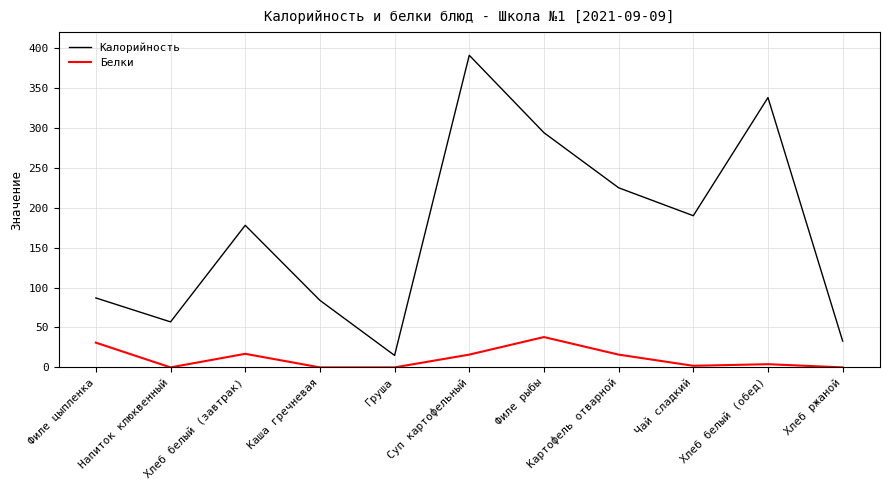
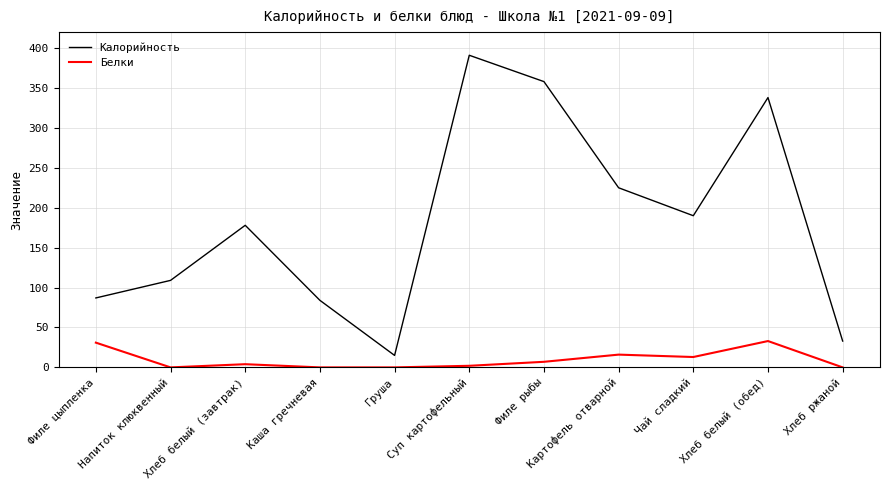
Калорийность, Напиток клюквенный: 60 -> 110
Белки, Хлеб белый (завтрак): 20 -> 0
Белки, Суп картофельный: 20 -> 0
Калорийность, Филе рыбы: 290 -> 360
Белки, Филе рыбы: 40 -> 10
Белки, Чай сладкий: 0 -> 10
Белки, Хлеб белый (обед): 0 -> 30
